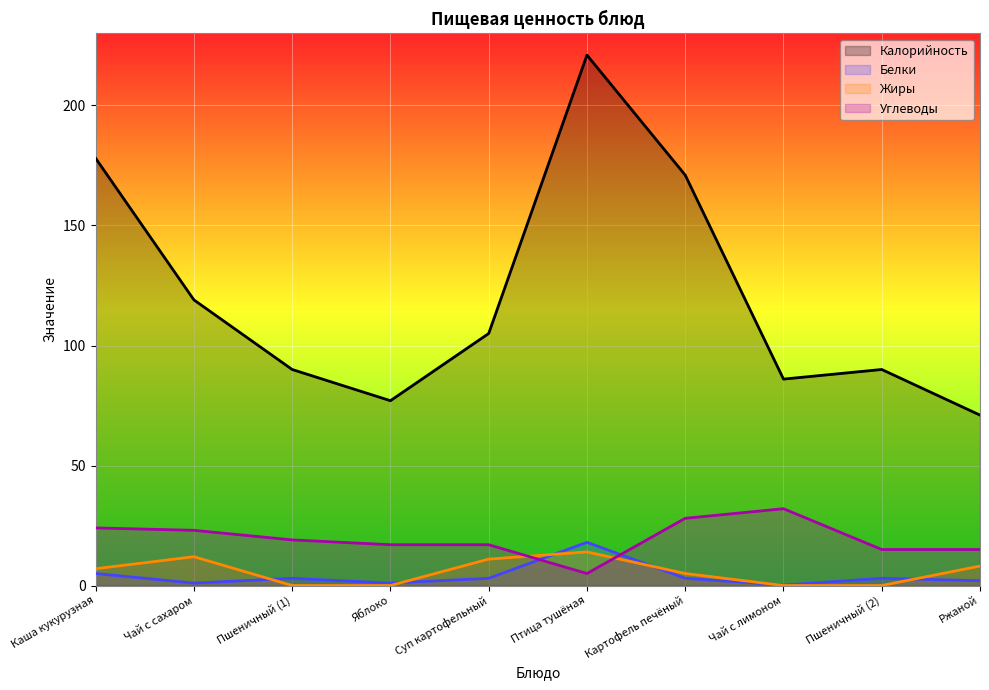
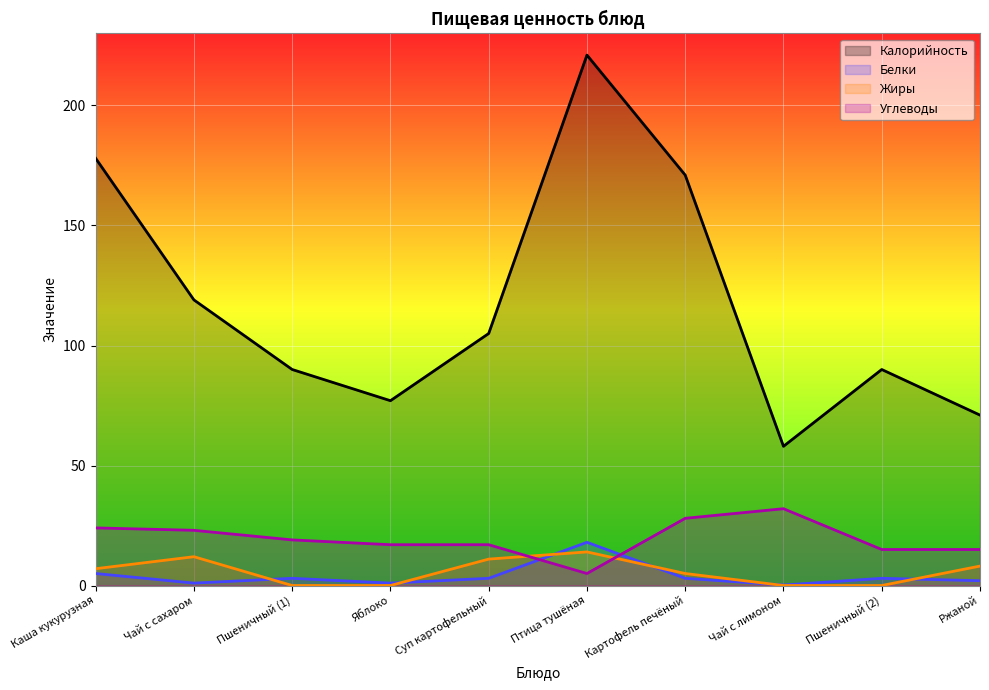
Калорийность, Чай с лимоном: 86 -> 58
